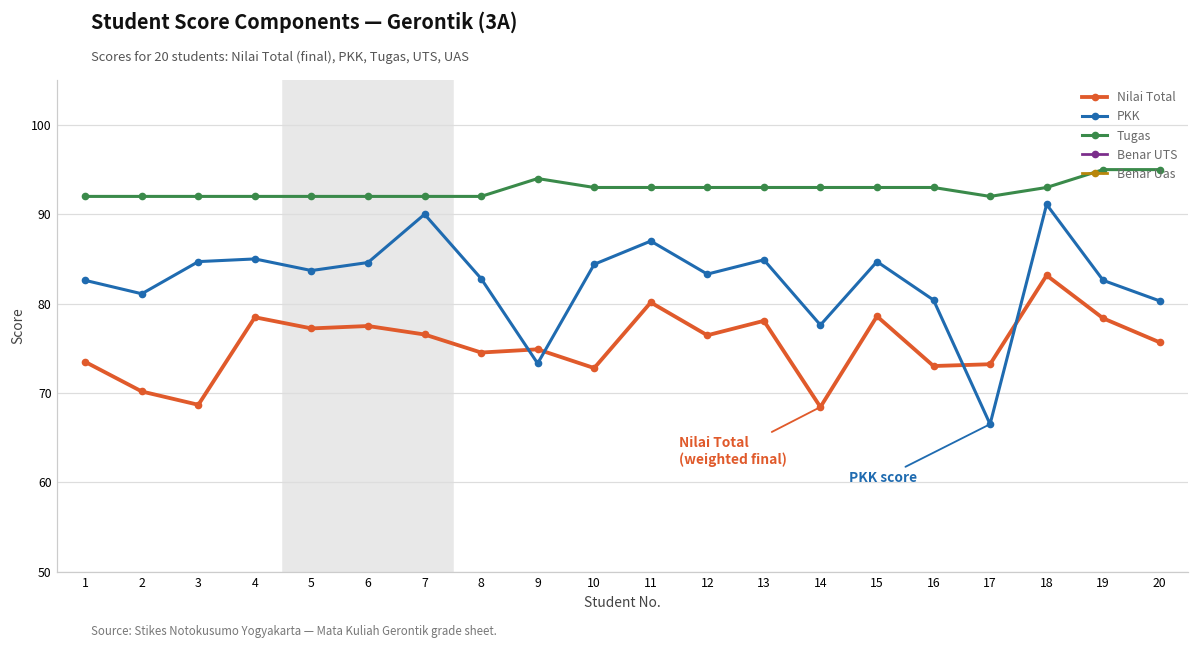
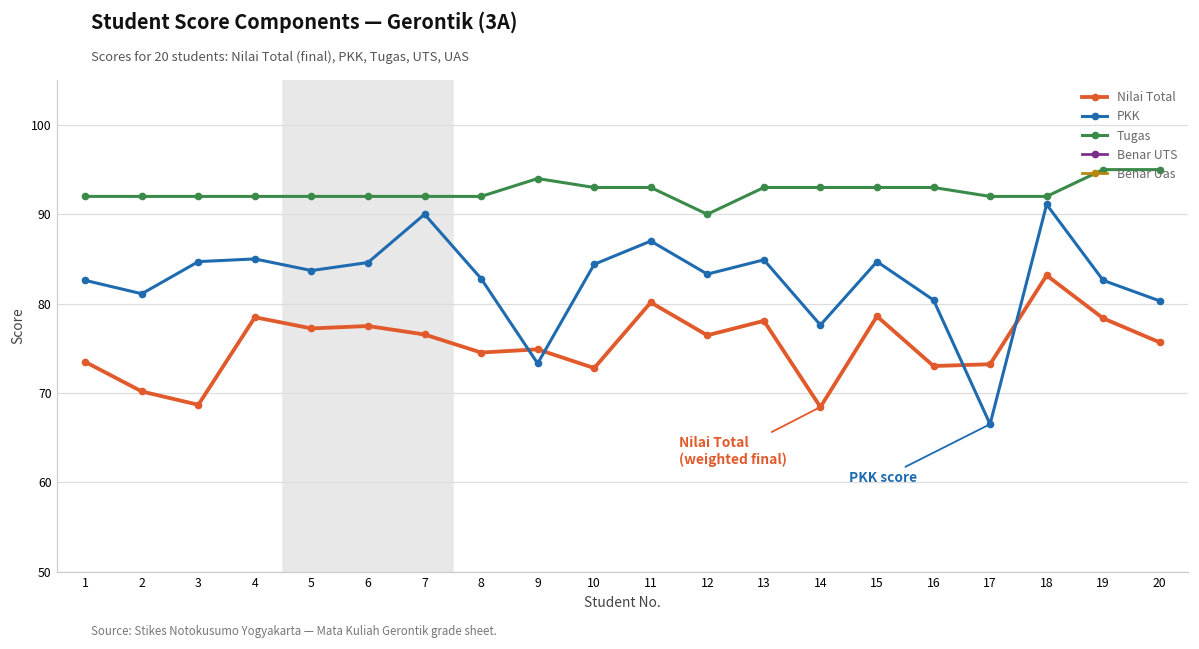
Tugas, 12: 93 -> 90
Tugas, 18: 93 -> 92
